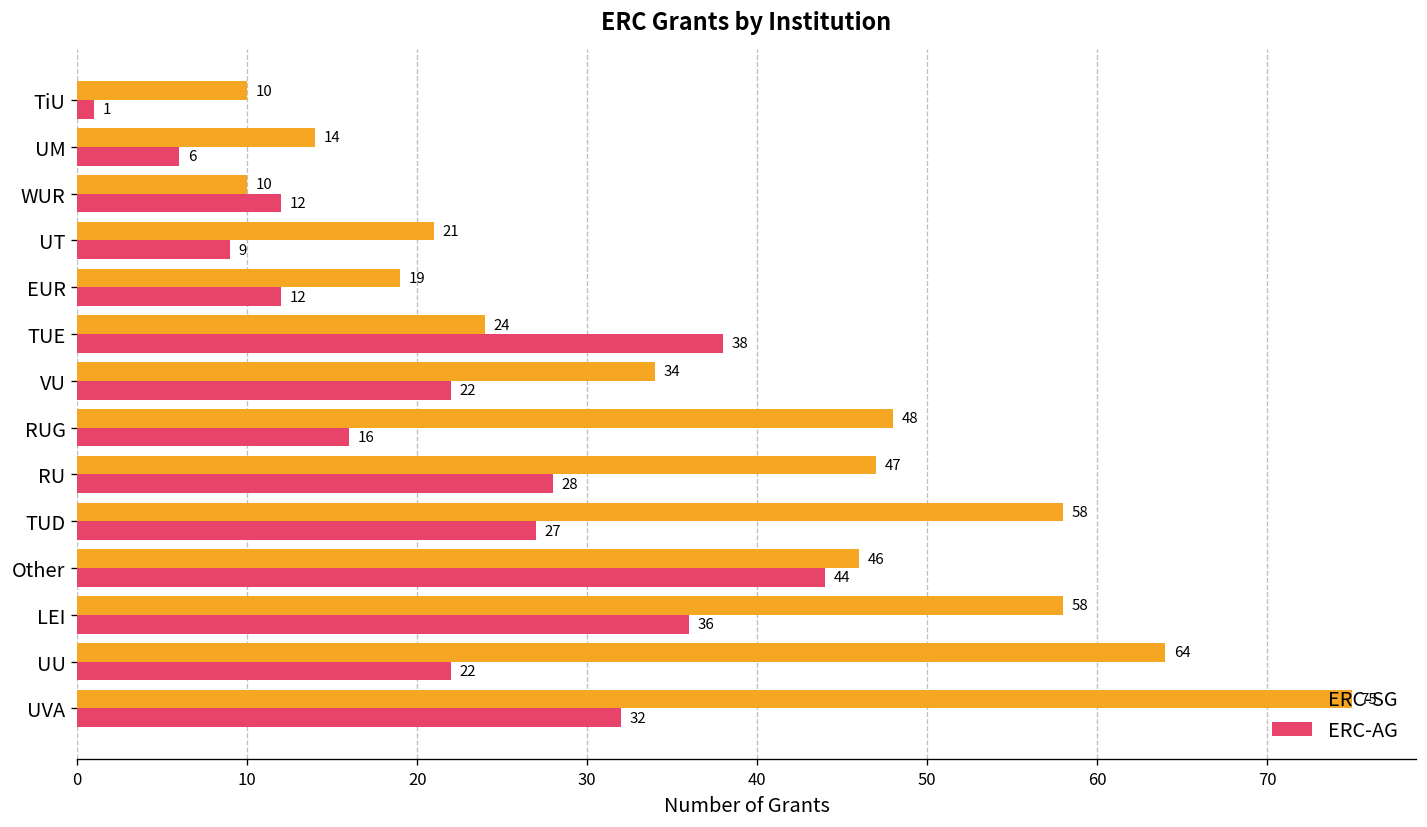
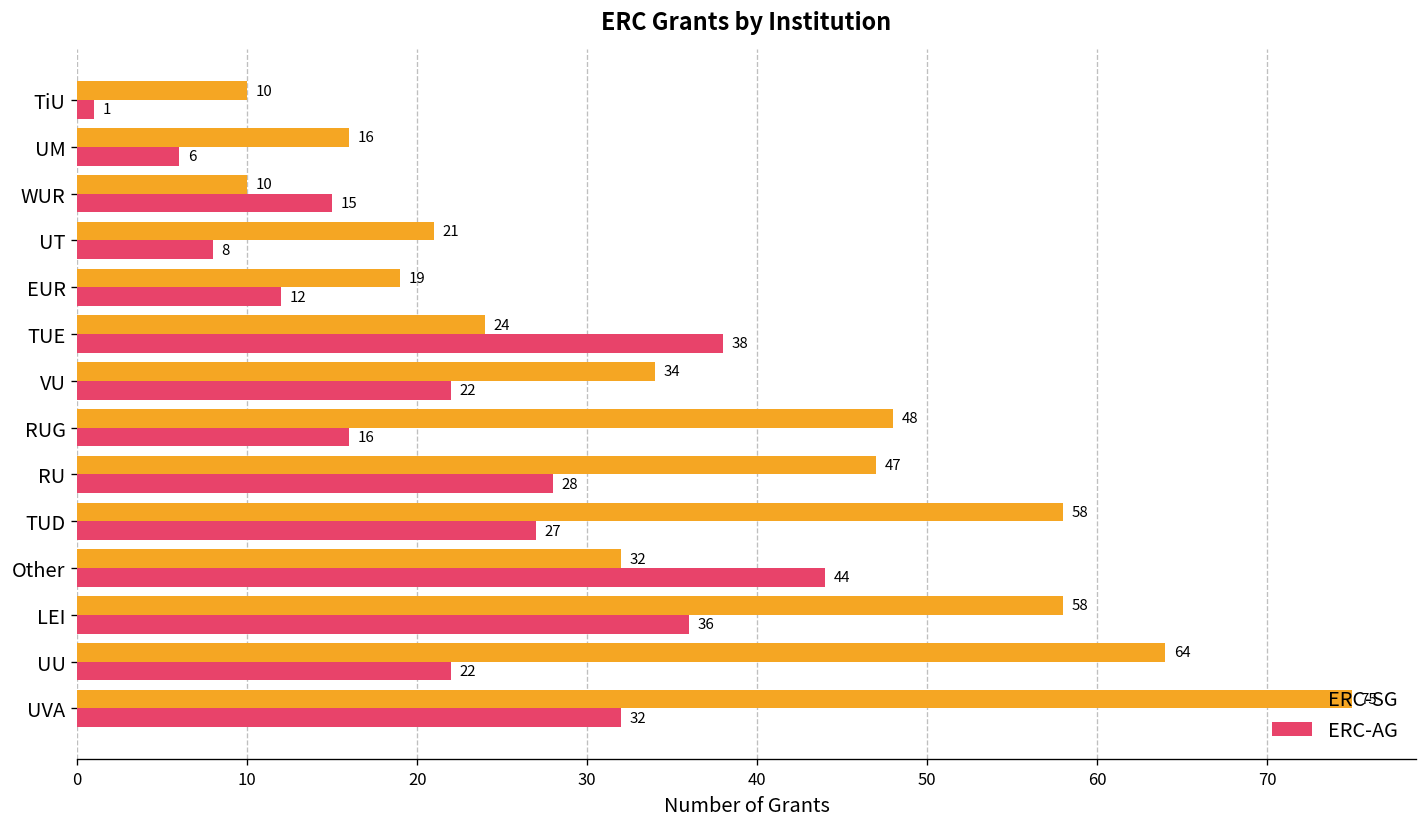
ERC-SG, UM: 14 -> 16
ERC-AG, WUR: 12 -> 15
ERC-AG, UT: 9 -> 8
ERC-SG, Other: 46 -> 32
